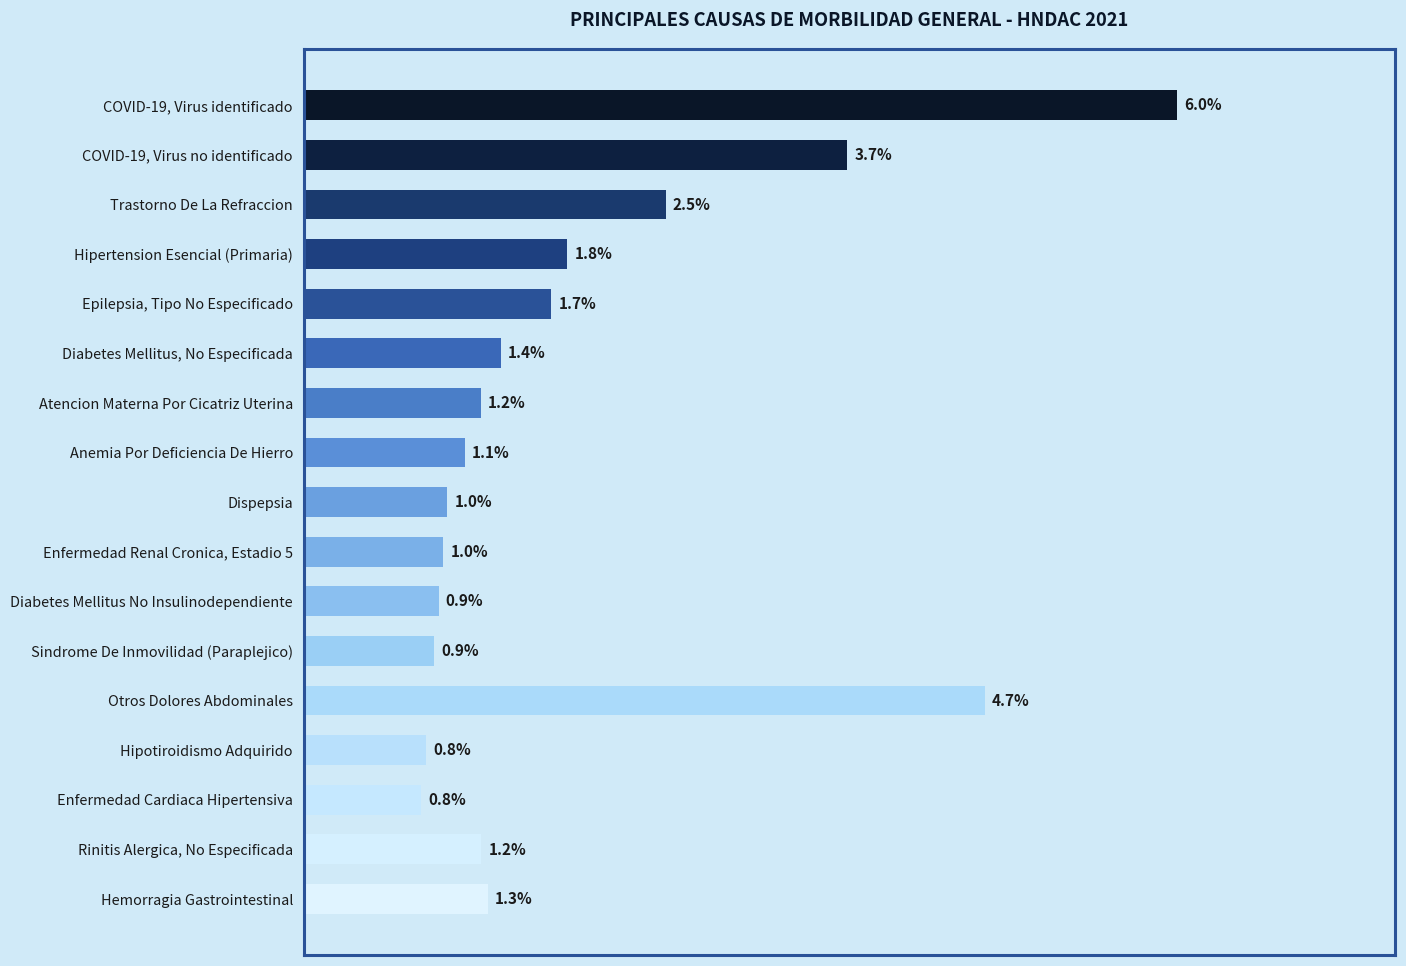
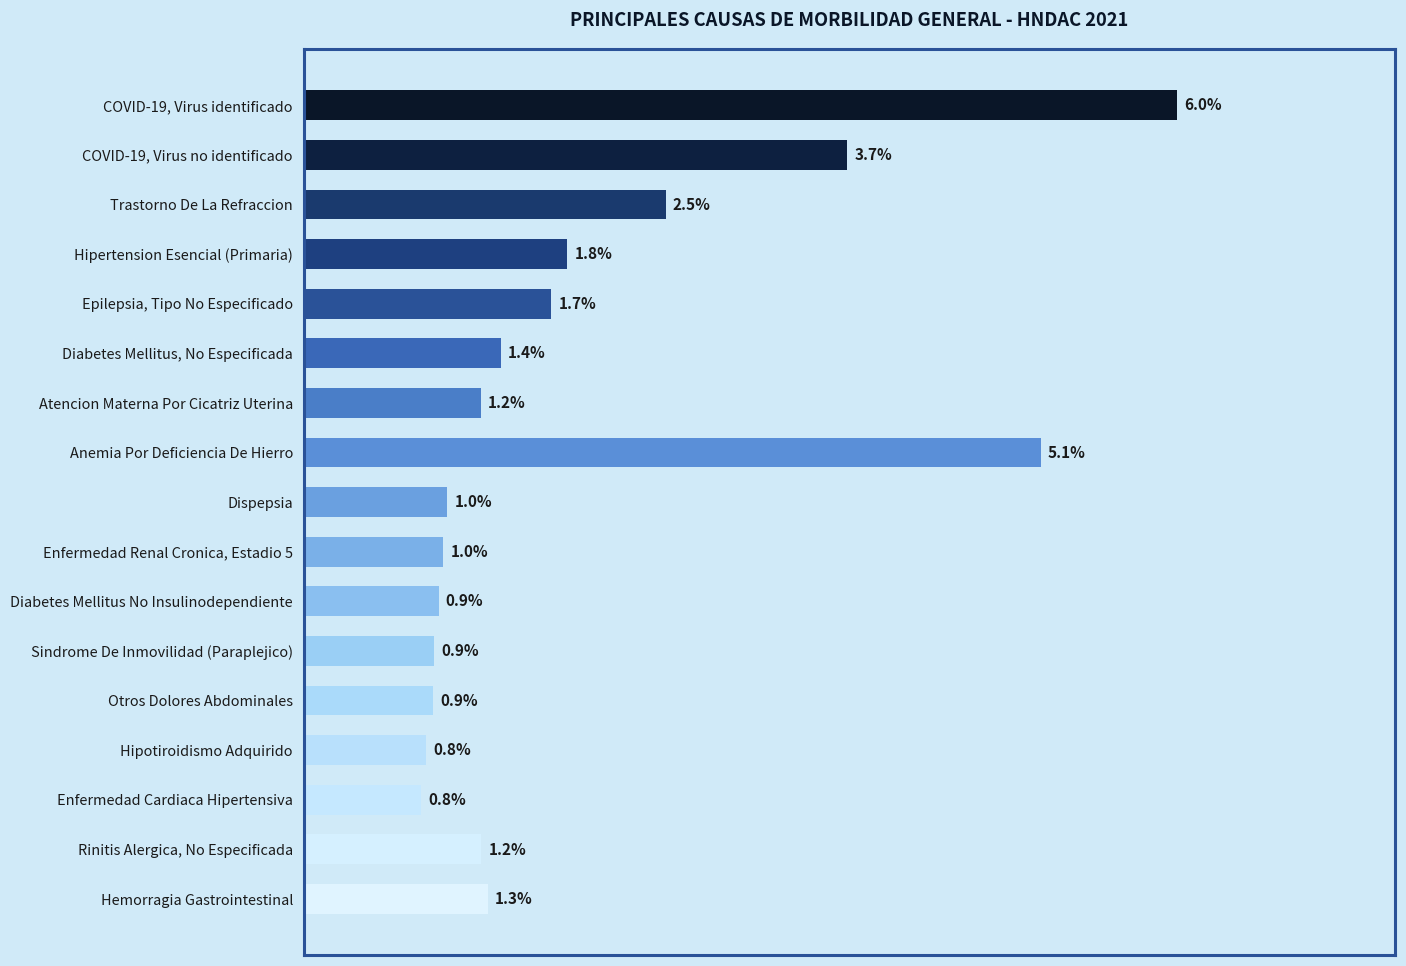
Anemia Por Deficiencia De Hierro: 1.1% -> 5.1%
Otros Dolores Abdominales: 4.7% -> 0.9%
